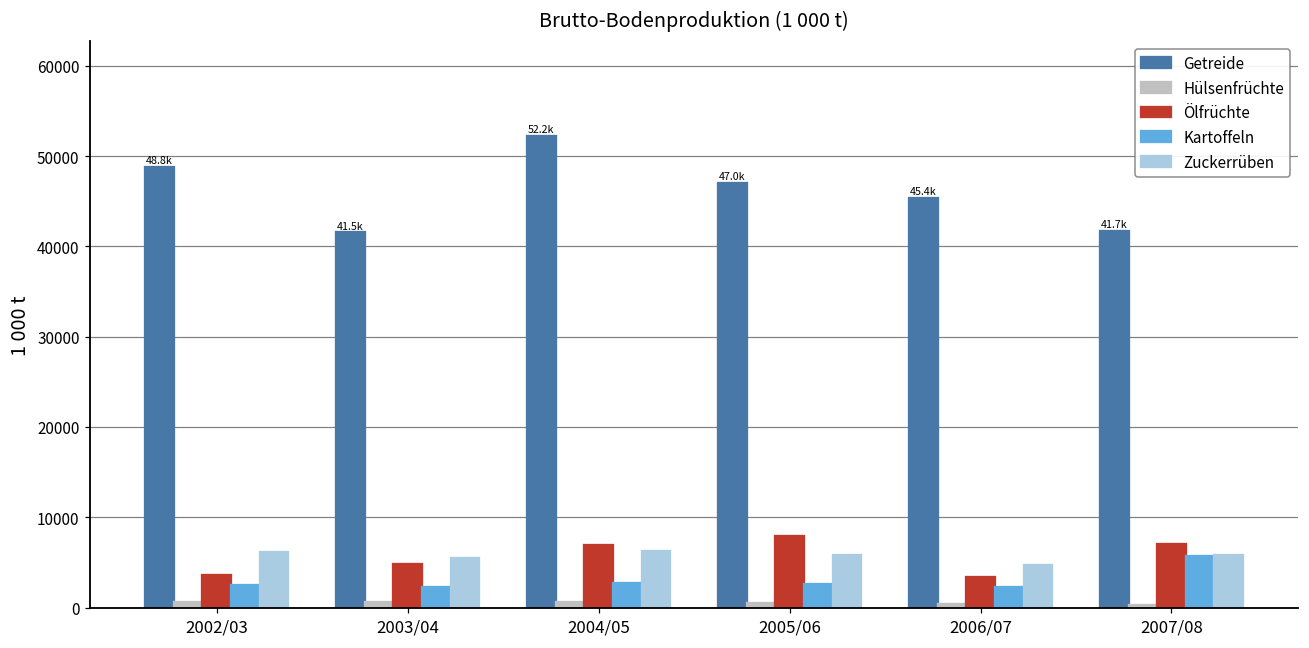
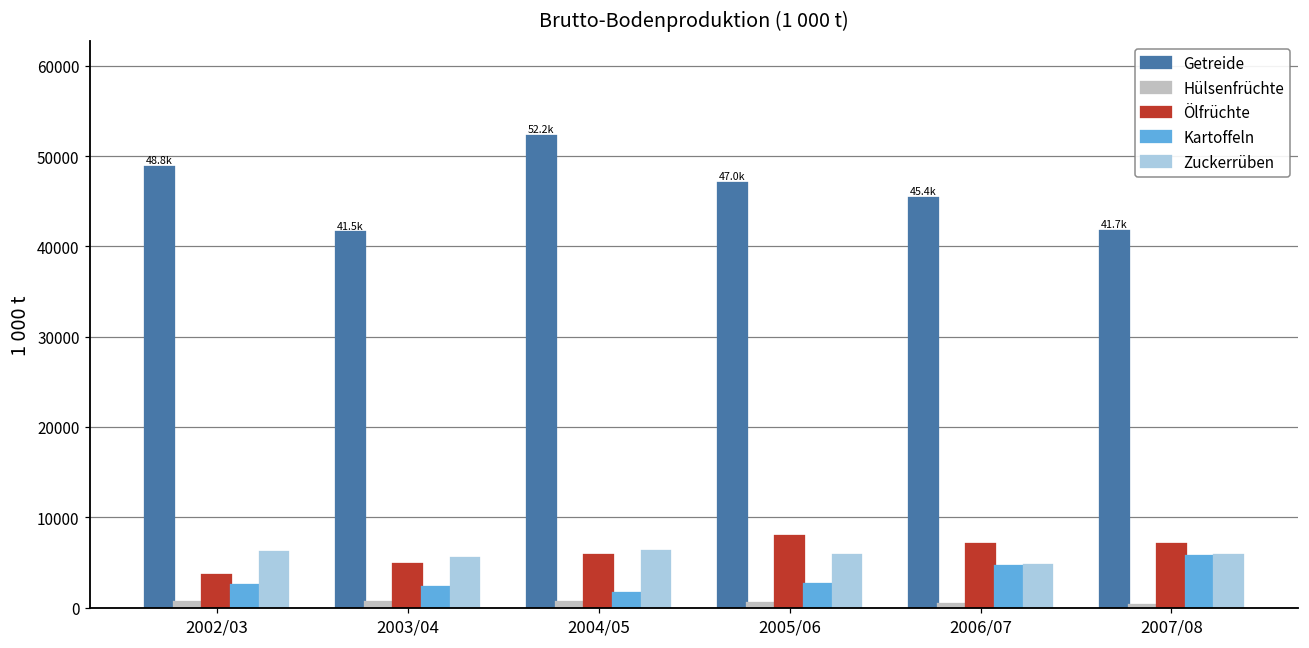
Ölfrüchte, 2004/05: 7000 -> 6000
Kartoffeln, 2004/05: 3000 -> 2000
Ölfrüchte, 2006/07: 3000 -> 7000
Kartoffeln, 2006/07: 2000 -> 5000
